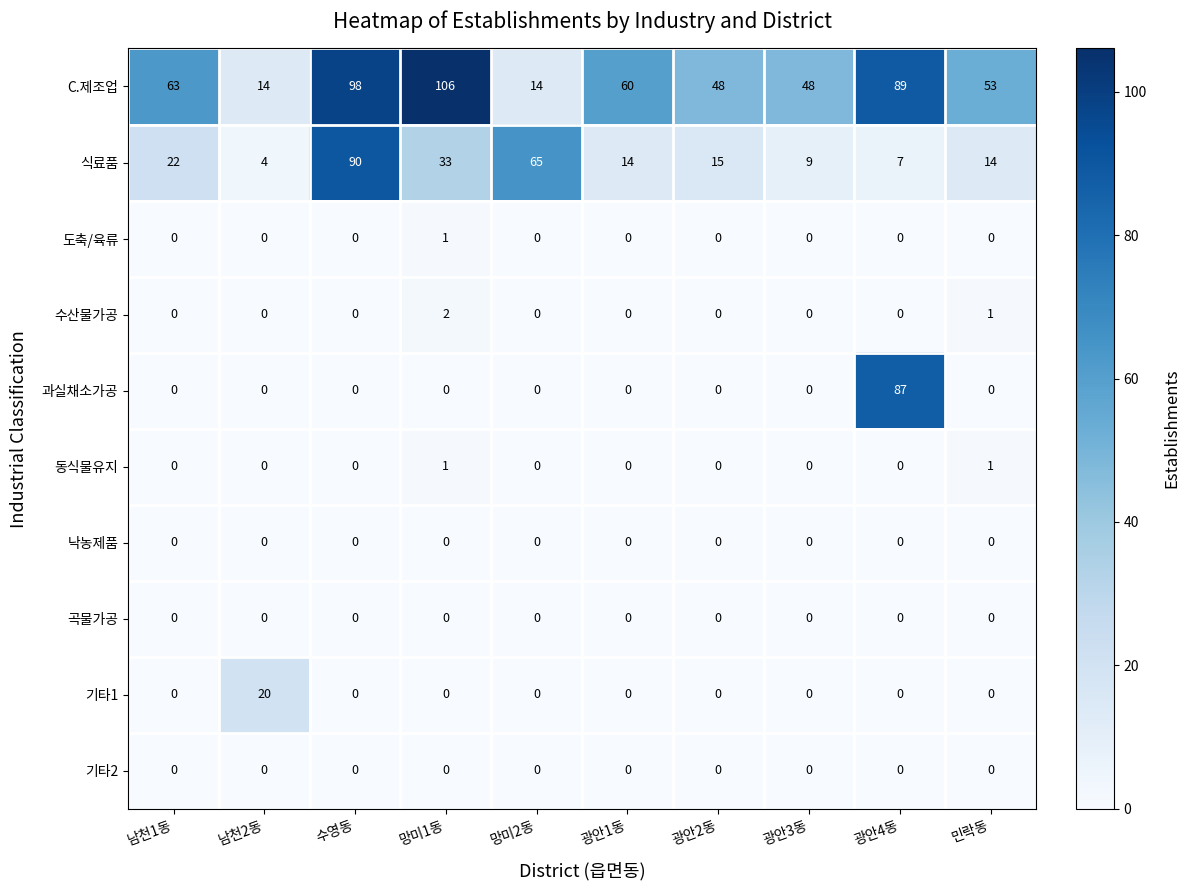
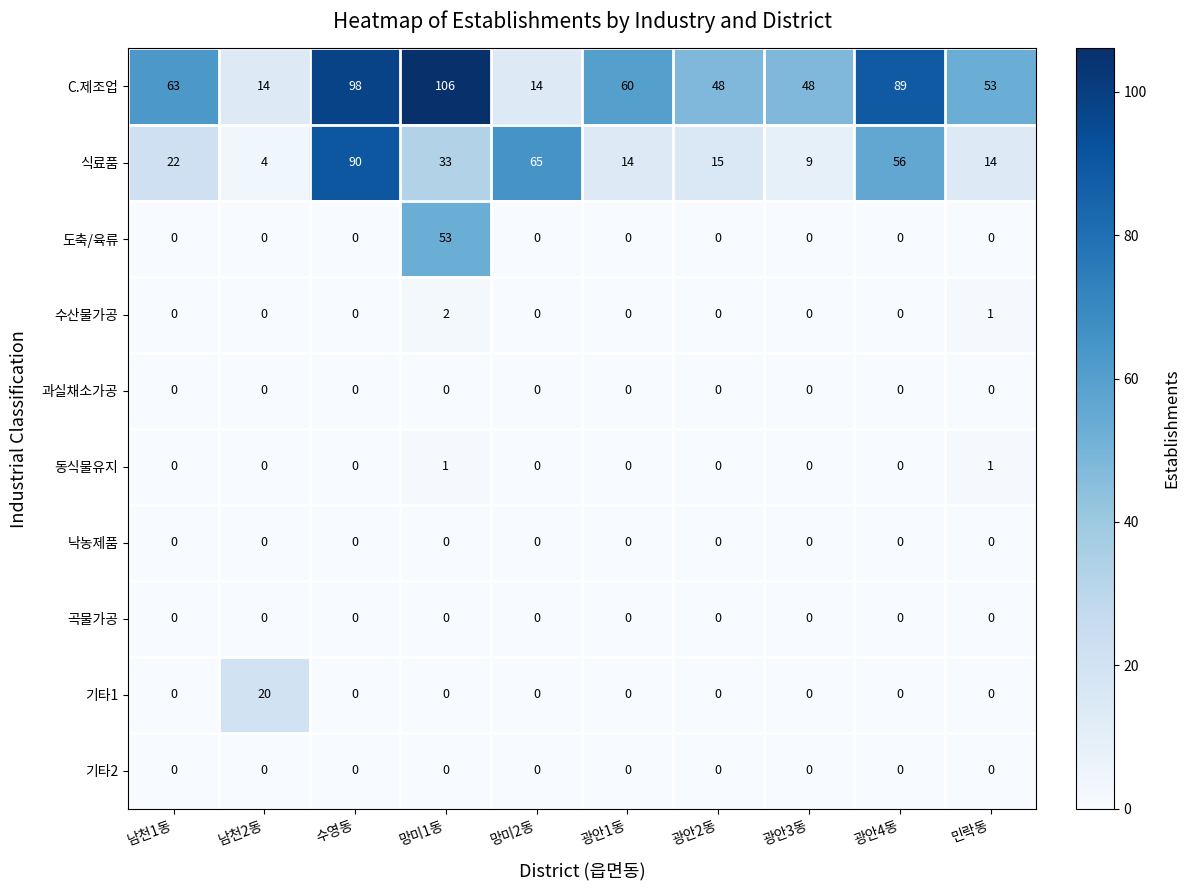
식료품, 광안4동: 7 -> 56
도축/육류, 망미1동: 1 -> 53
과실채소가공, 광안4동: 87 -> 0
